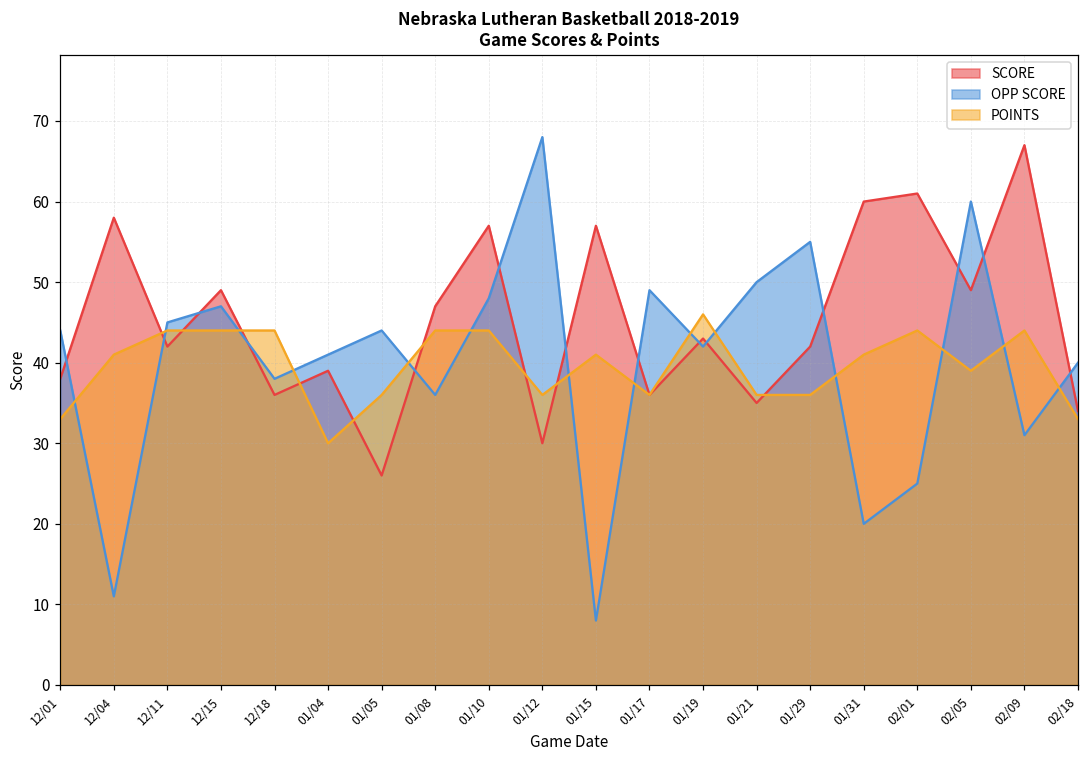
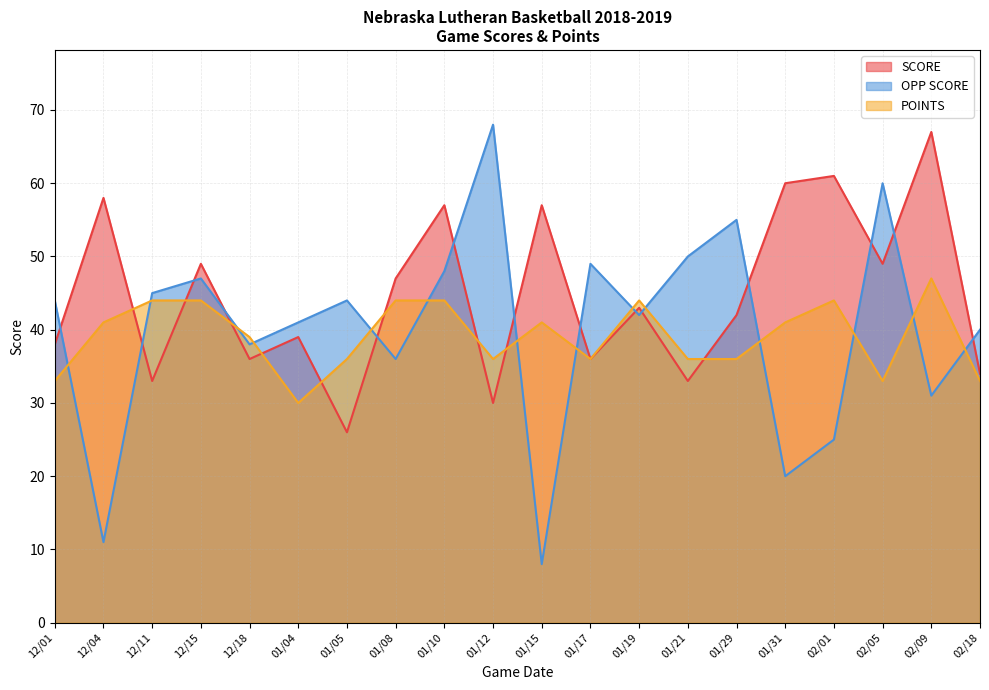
SCORE, 12/11: 42 -> 33
POINTS, 12/18: 44 -> 39
POINTS, 01/19: 46 -> 44
SCORE, 01/21: 35 -> 33
POINTS, 02/05: 39 -> 33
POINTS, 02/09: 44 -> 47
